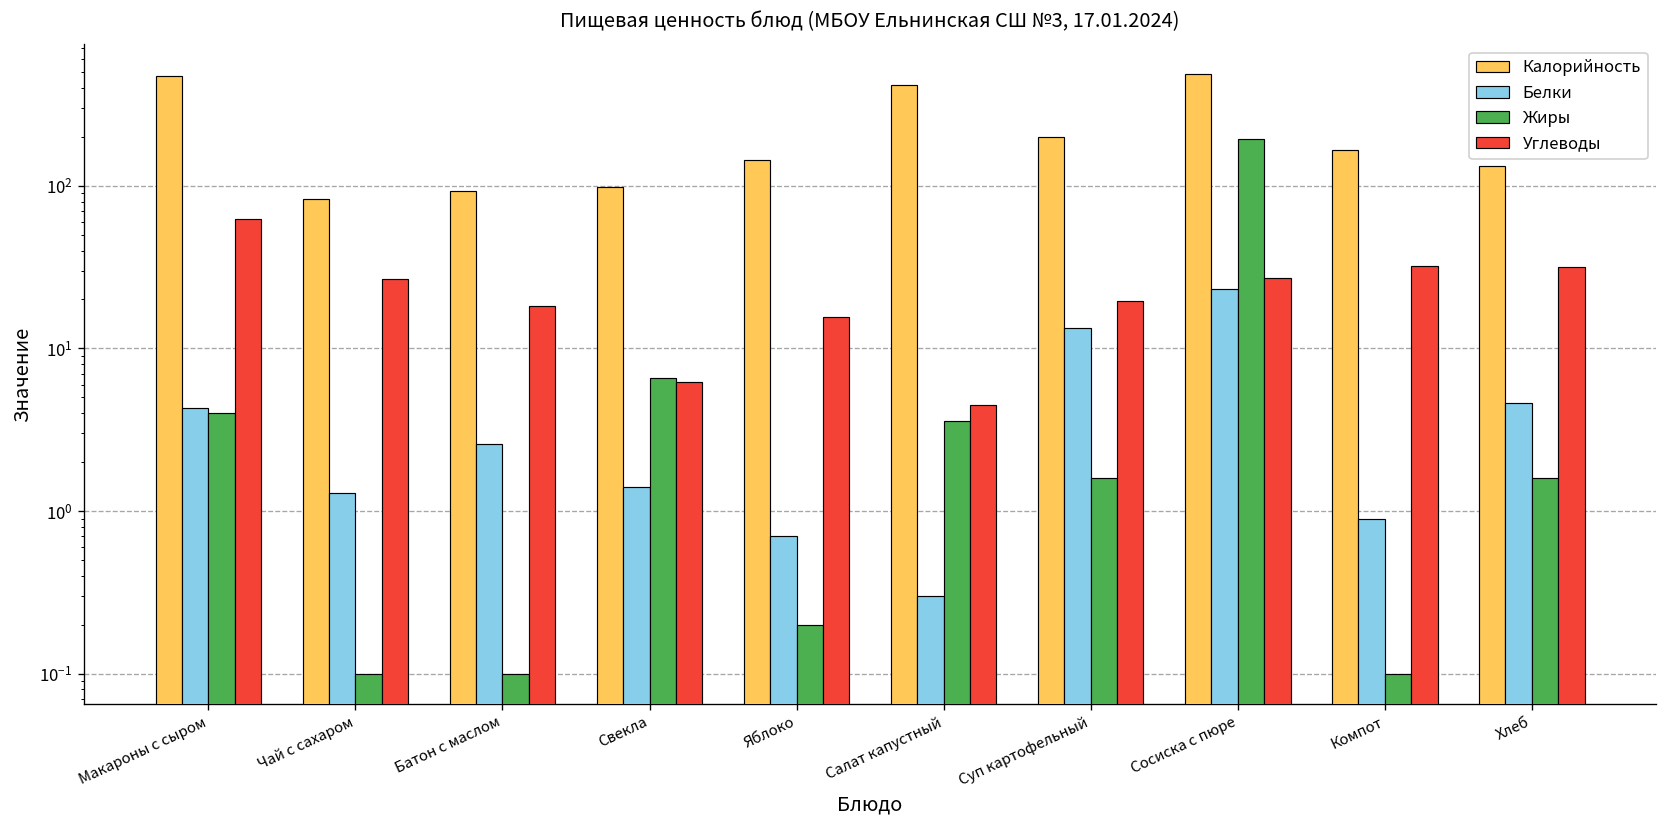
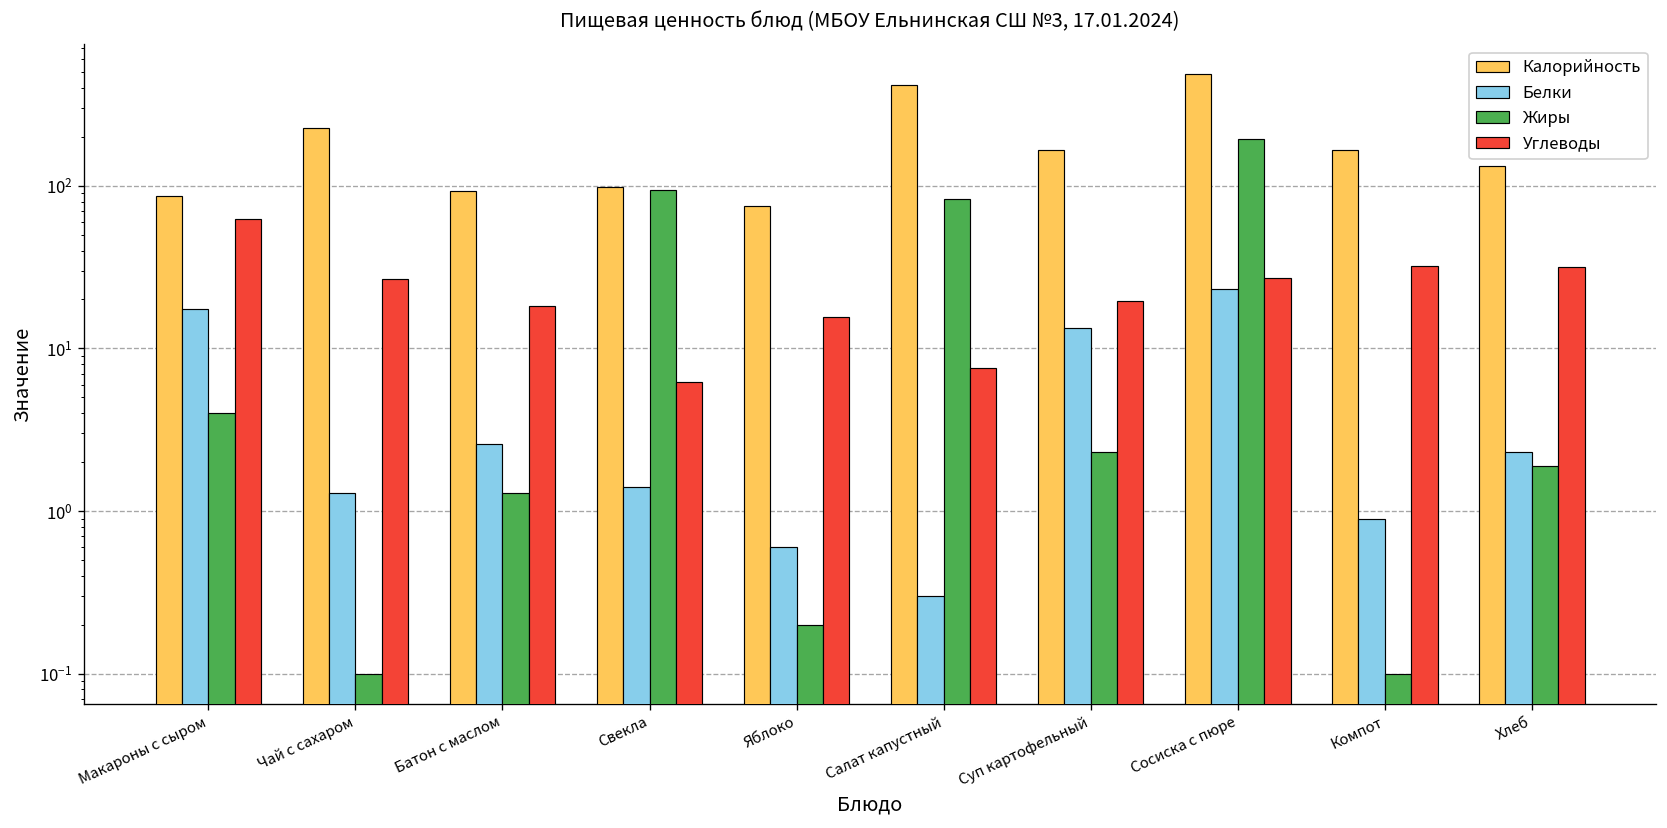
Калорийность, Макароны с сыром: 470 -> 90
Белки, Макароны с сыром: 4.3 -> 17
Калорийность, Чай с сахаром: 80 -> 230
Жиры, Батон с маслом: 0.1 -> 1.3
Жиры, Свекла: 7 -> 90
Калорийность, Яблоко: 140 -> 80
Белки, Яблоко: 0.7 -> 0.6
Жиры, Салат капустный: 3.6 -> 80
Углеводы, Салат капустный: 4.5 -> 8
Калорийность, Суп картофельный: 200 -> 170
Жиры, Суп картофельный: 1.6 -> 2.3
Белки, Хлеб: 4.6 -> 2.3
Жиры, Хлеб: 1.6 -> 1.9
